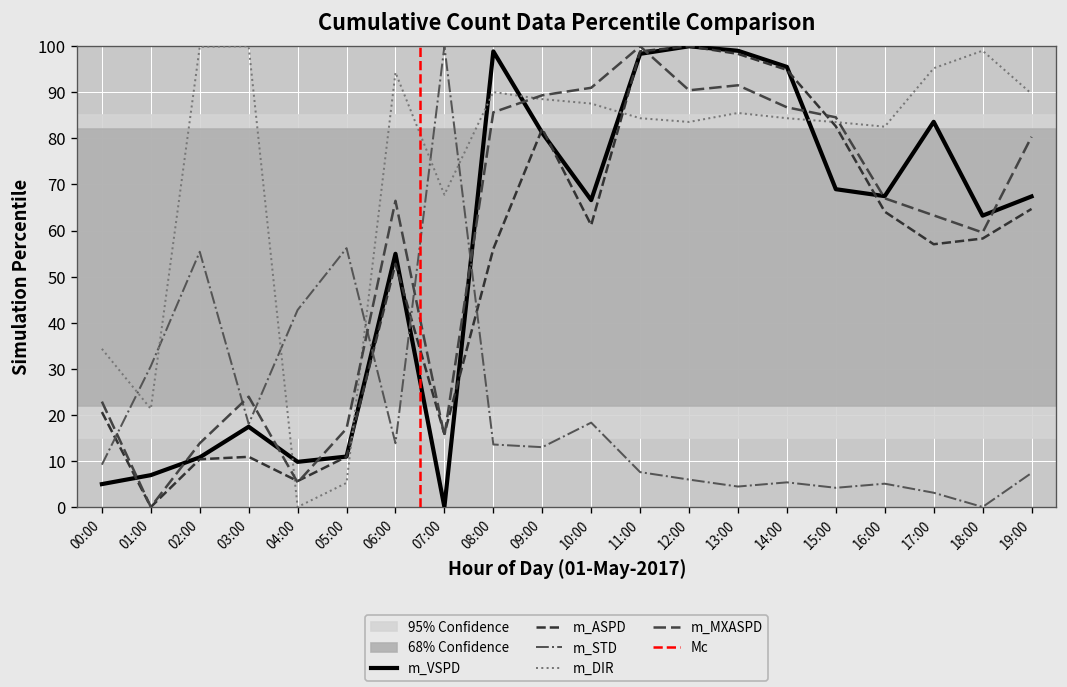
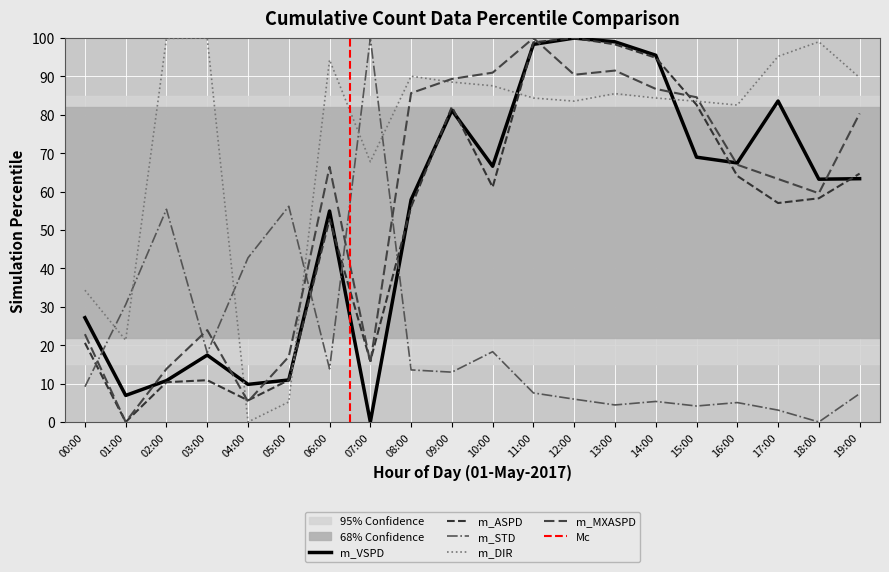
m_VSPD, 00:00: 5 -> 27
m_VSPD, 08:00: 99 -> 58
m_VSPD, 19:00: 67 -> 63
